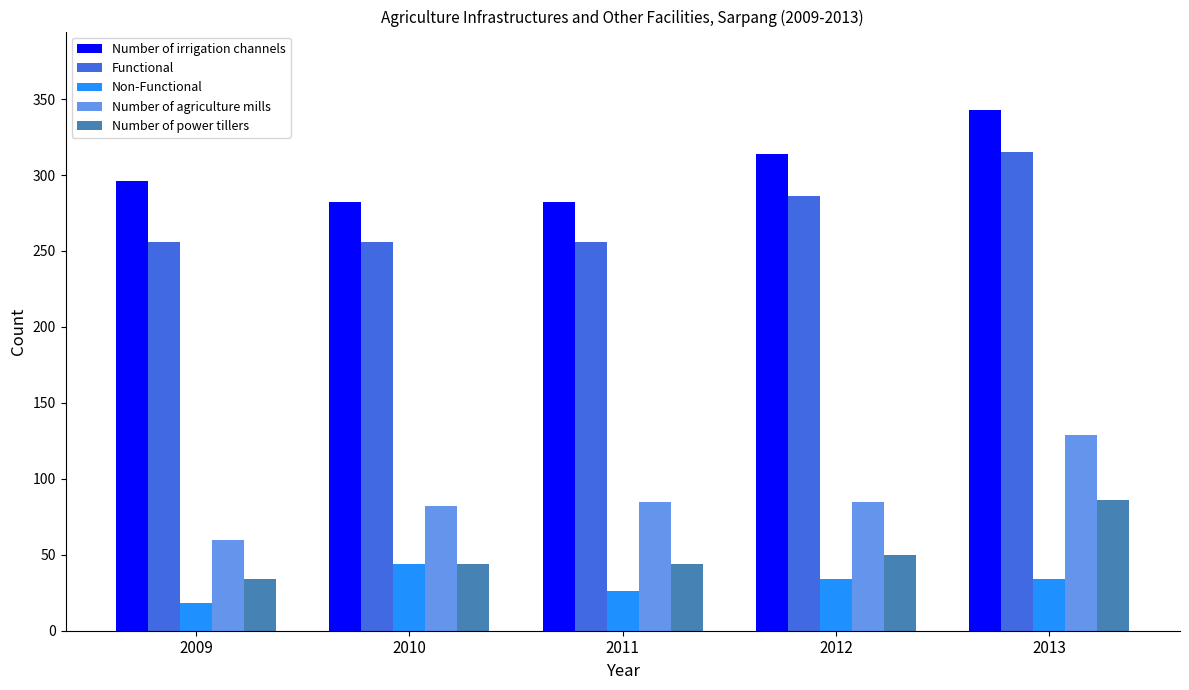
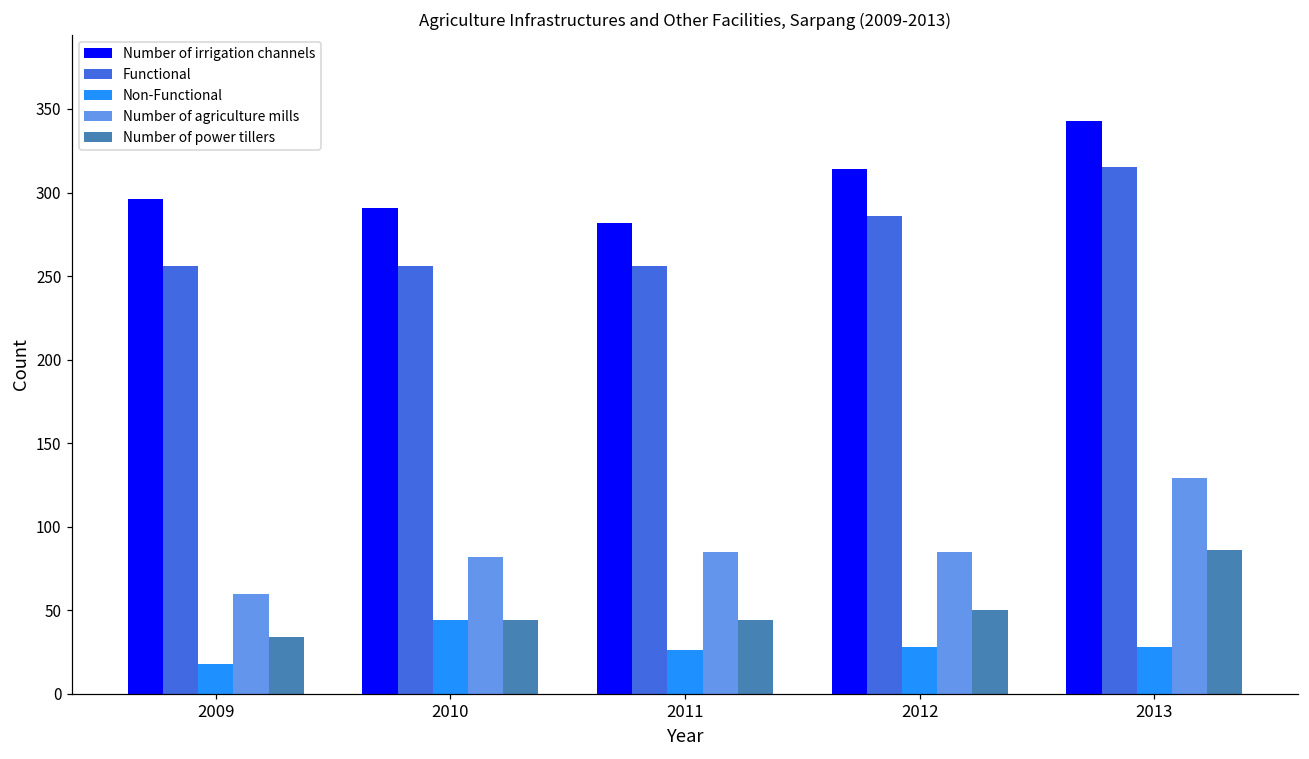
Number of irrigation channels, 2010: 282 -> 291
Non-Functional, 2012: 34 -> 28
Non-Functional, 2013: 34 -> 28
